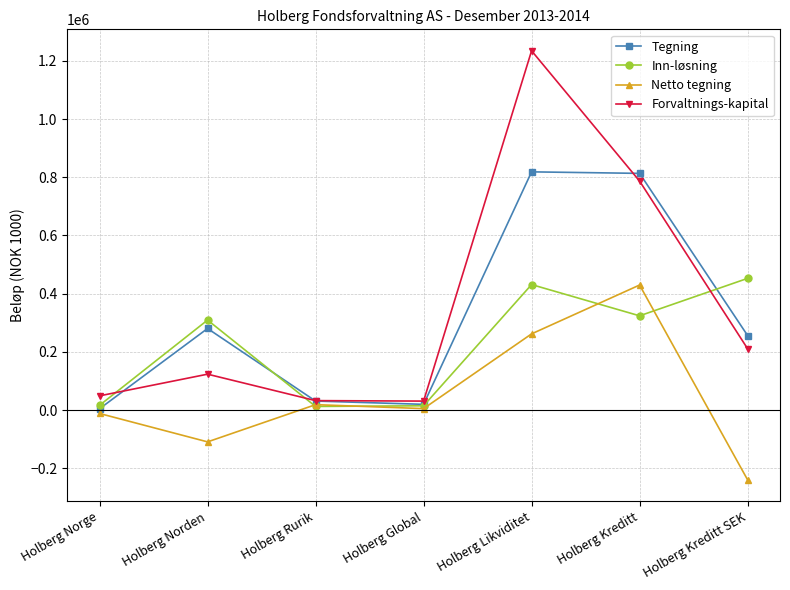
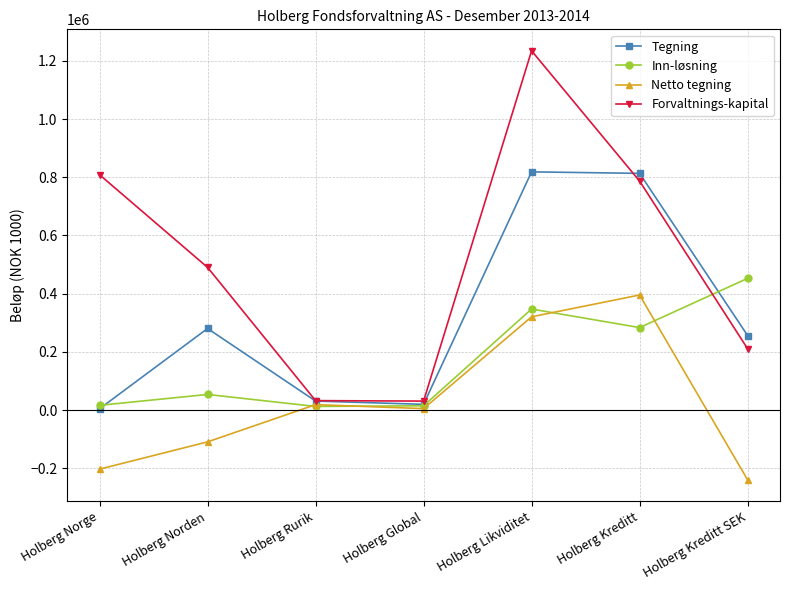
Netto tegning, Holberg Norge: -10000 -> -200000
Forvaltnings-kapital, Holberg Norge: 50000 -> 810000
Inn-løsning, Holberg Norden: 310000 -> 50000
Forvaltnings-kapital, Holberg Norden: 120000 -> 490000
Inn-løsning, Holberg Likviditet: 430000 -> 350000
Netto tegning, Holberg Likviditet: 260000 -> 320000
Inn-løsning, Holberg Kreditt: 320000 -> 280000
Netto tegning, Holberg Kreditt: 430000 -> 400000
